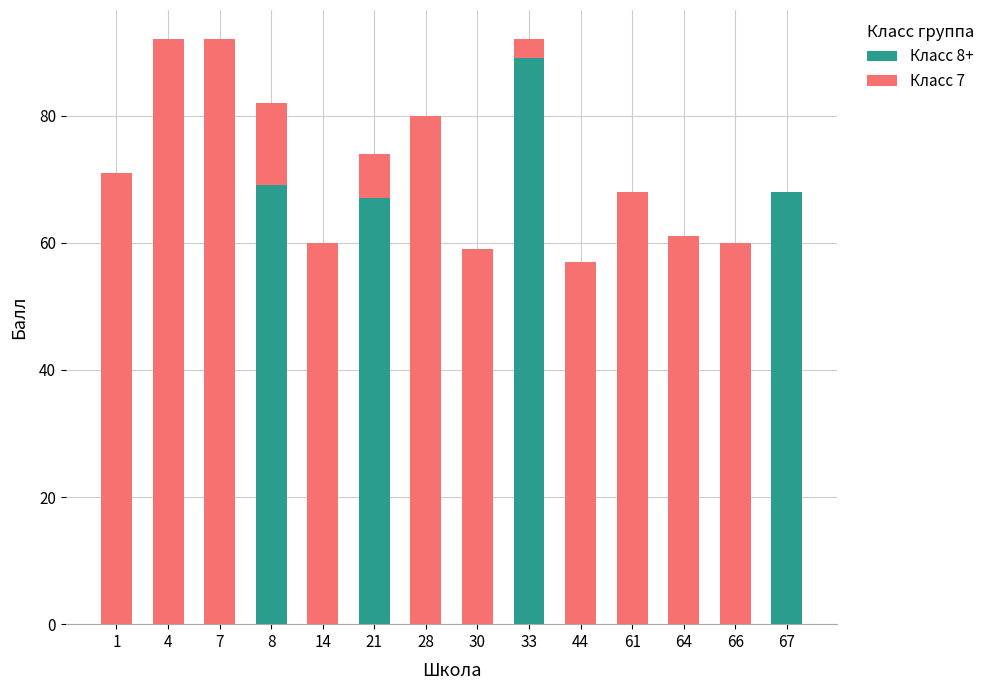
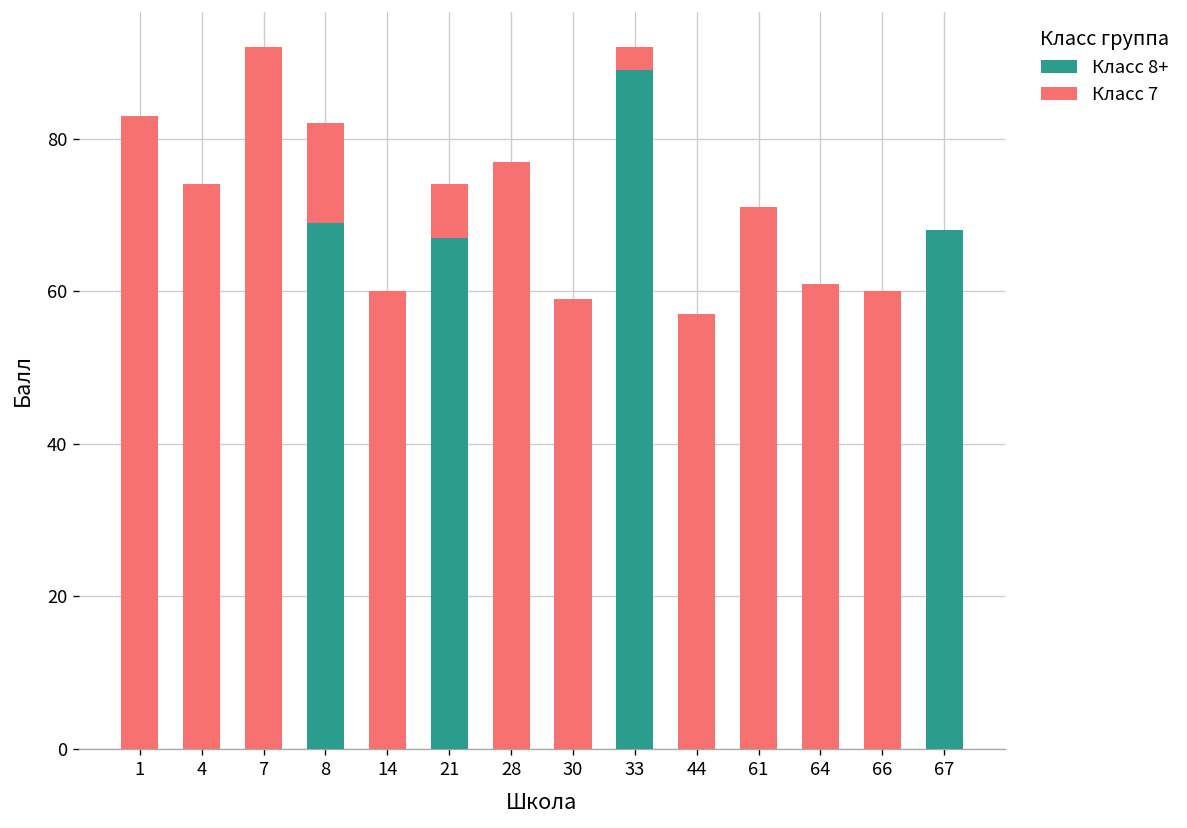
Класс 7, 1: 71 -> 83
Класс 7, 4: 92 -> 74
Класс 7, 28: 80 -> 77
Класс 7, 61: 68 -> 71
